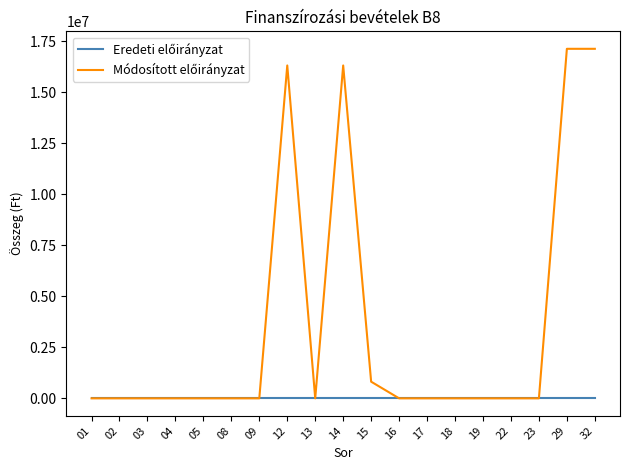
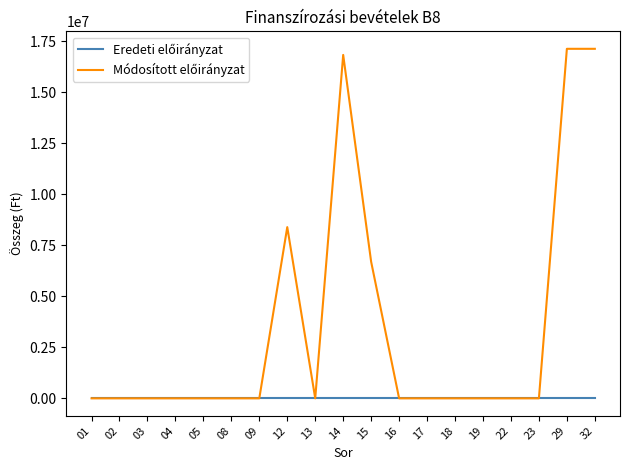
Módosított előirányzat, 12: 16300000 -> 8400000
Módosított előirányzat, 14: 16300000 -> 16800000
Módosított előirányzat, 15: 800000 -> 6700000
